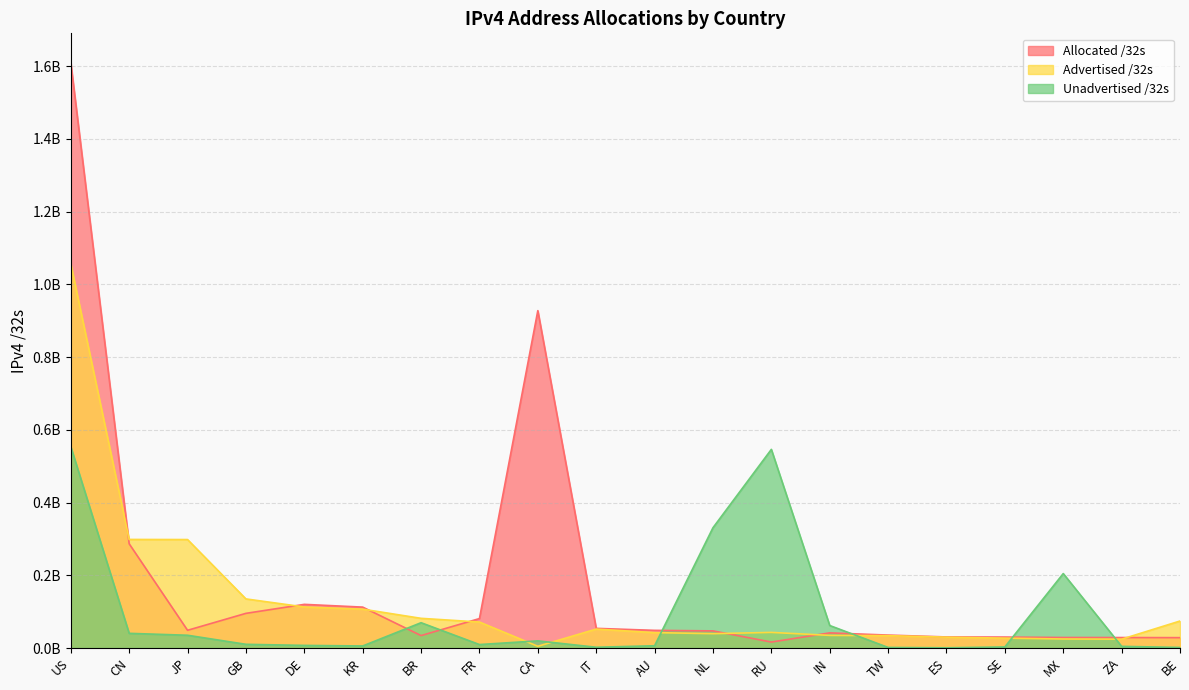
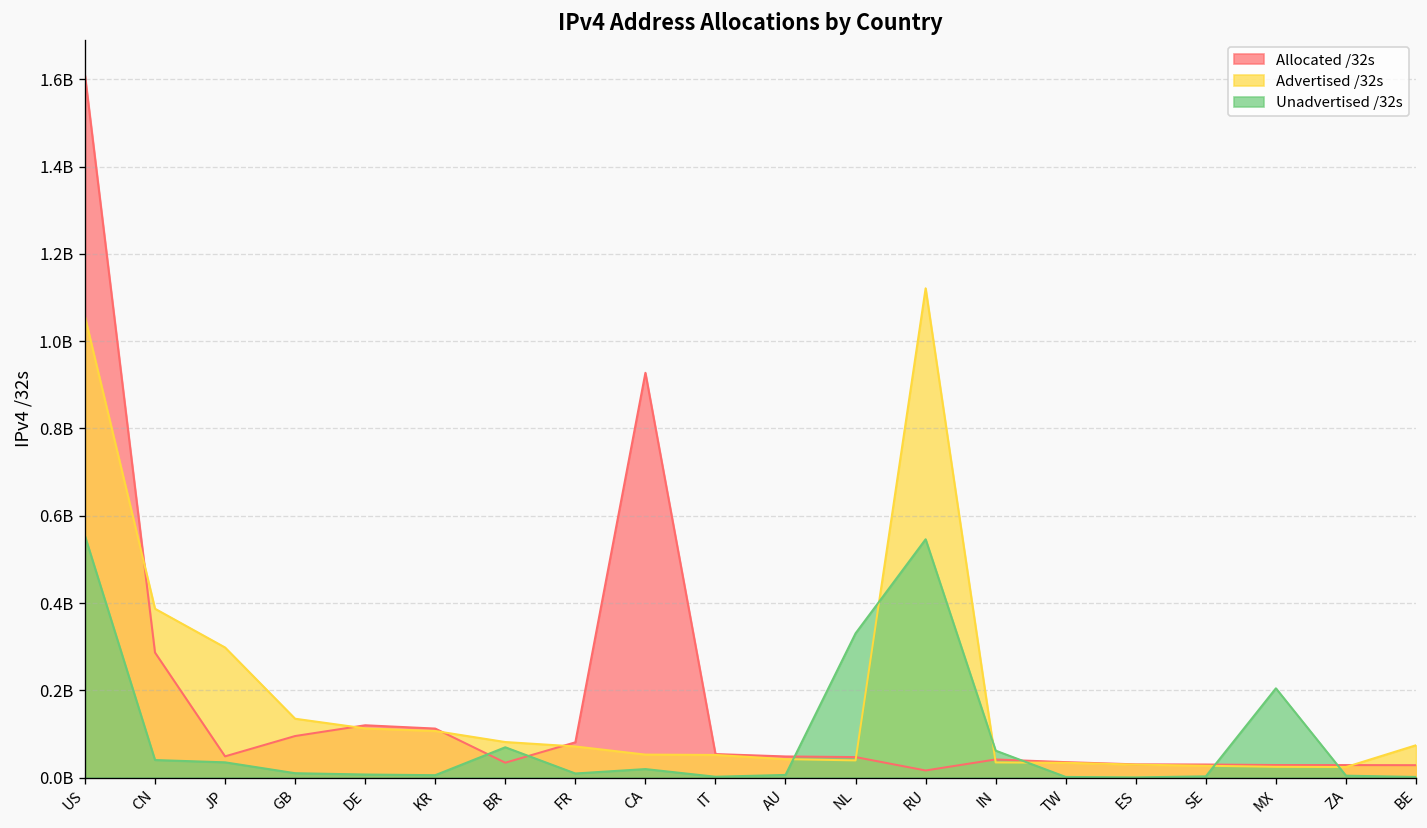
Advertised /32s, CN: 300000000 -> 390000000
Advertised /32s, CA: 0 -> 50000000
Advertised /32s, RU: 40000000 -> 1120000000
